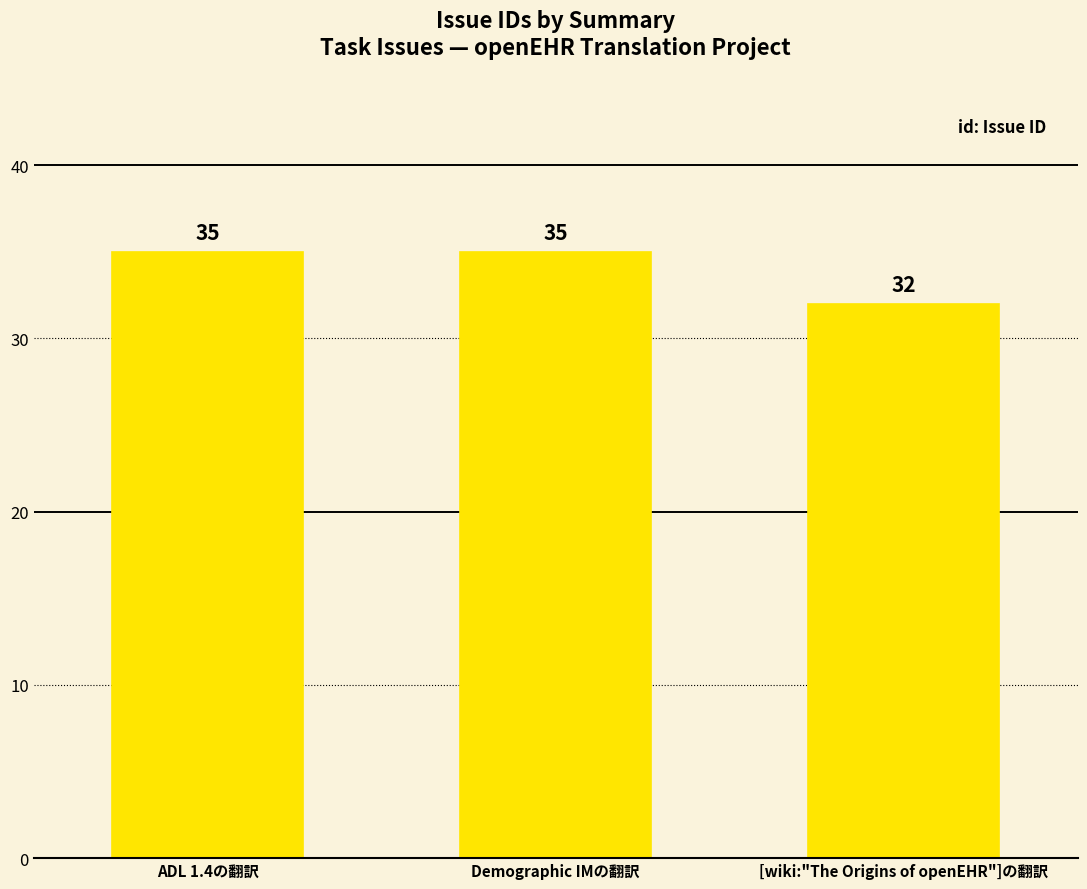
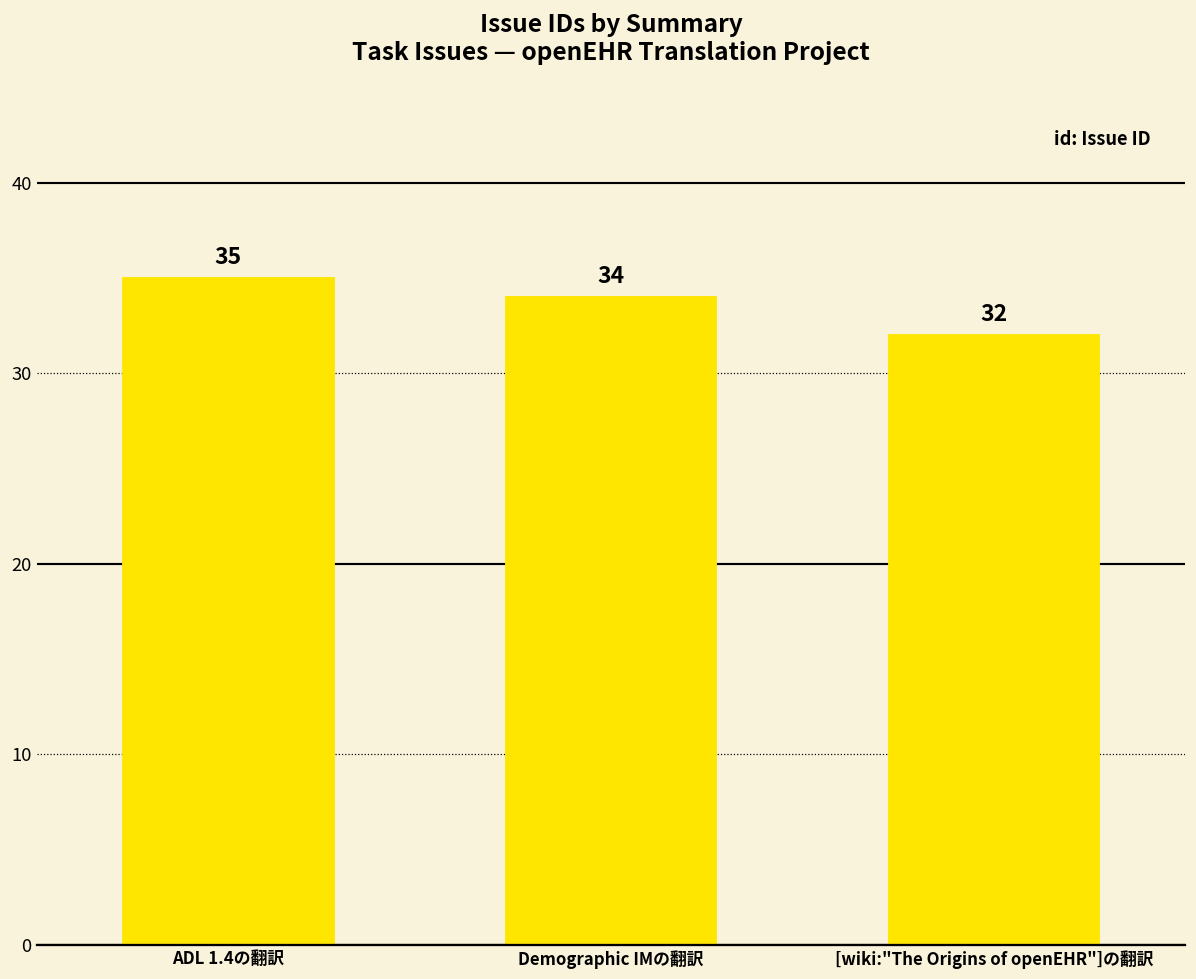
Demographic IMの翻訳: 35 -> 34
